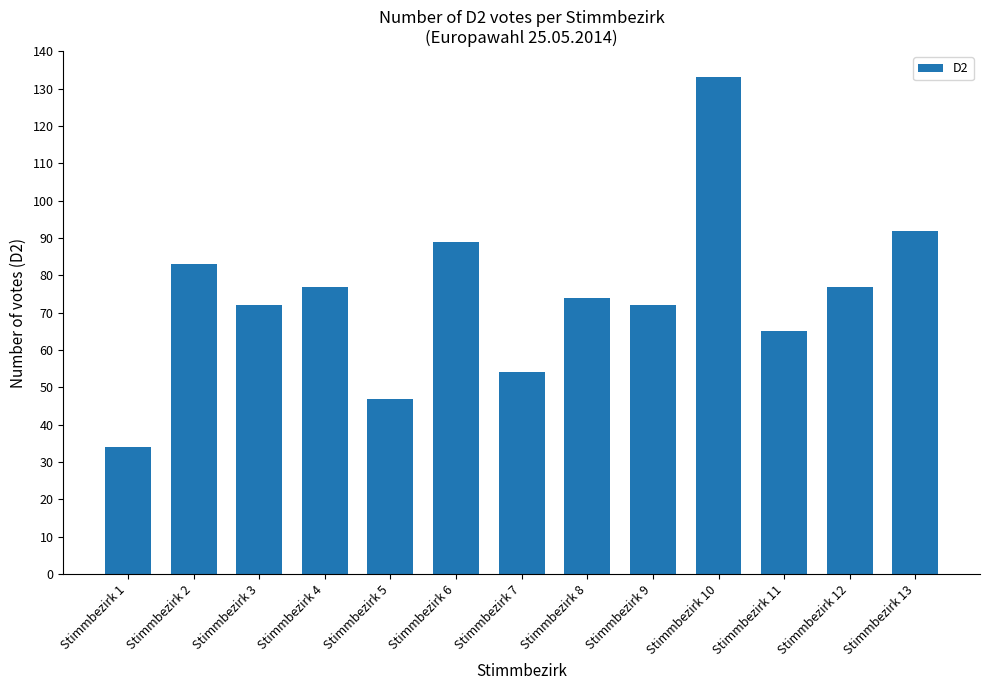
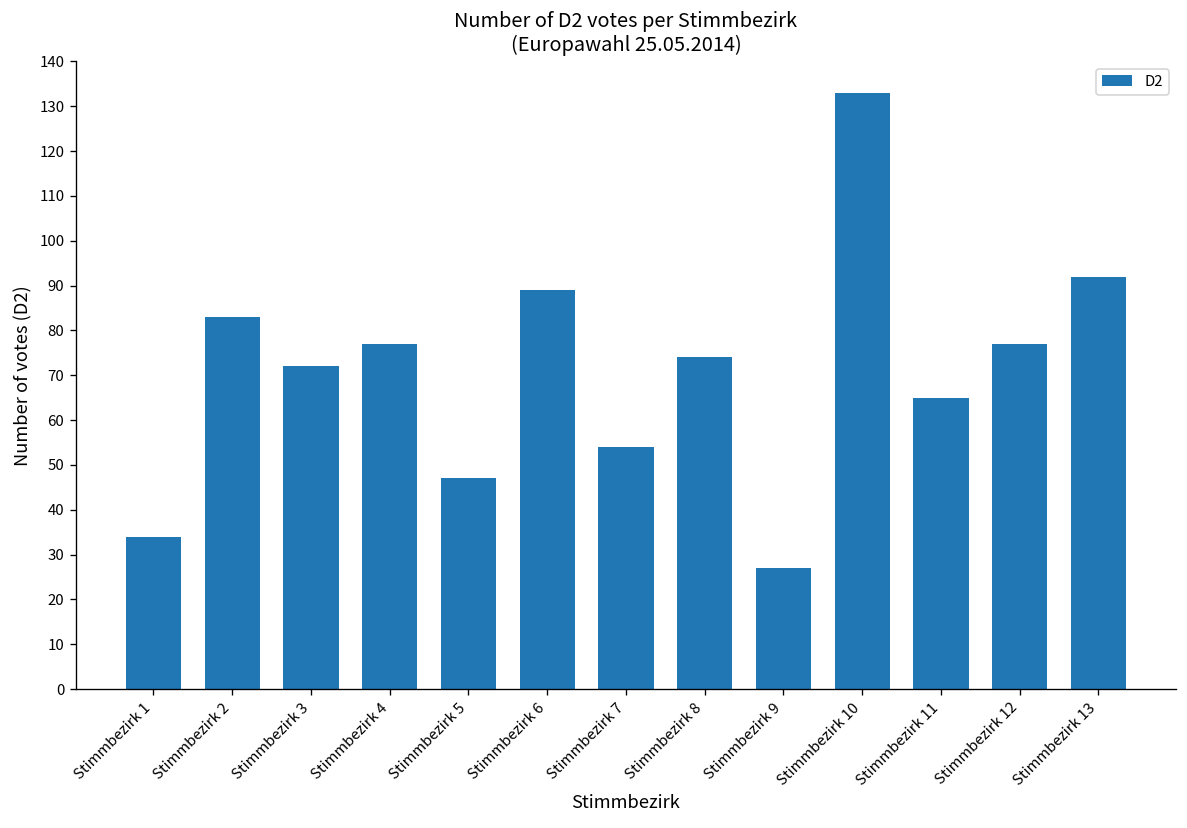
Stimmbezirk 9: 72 -> 27
